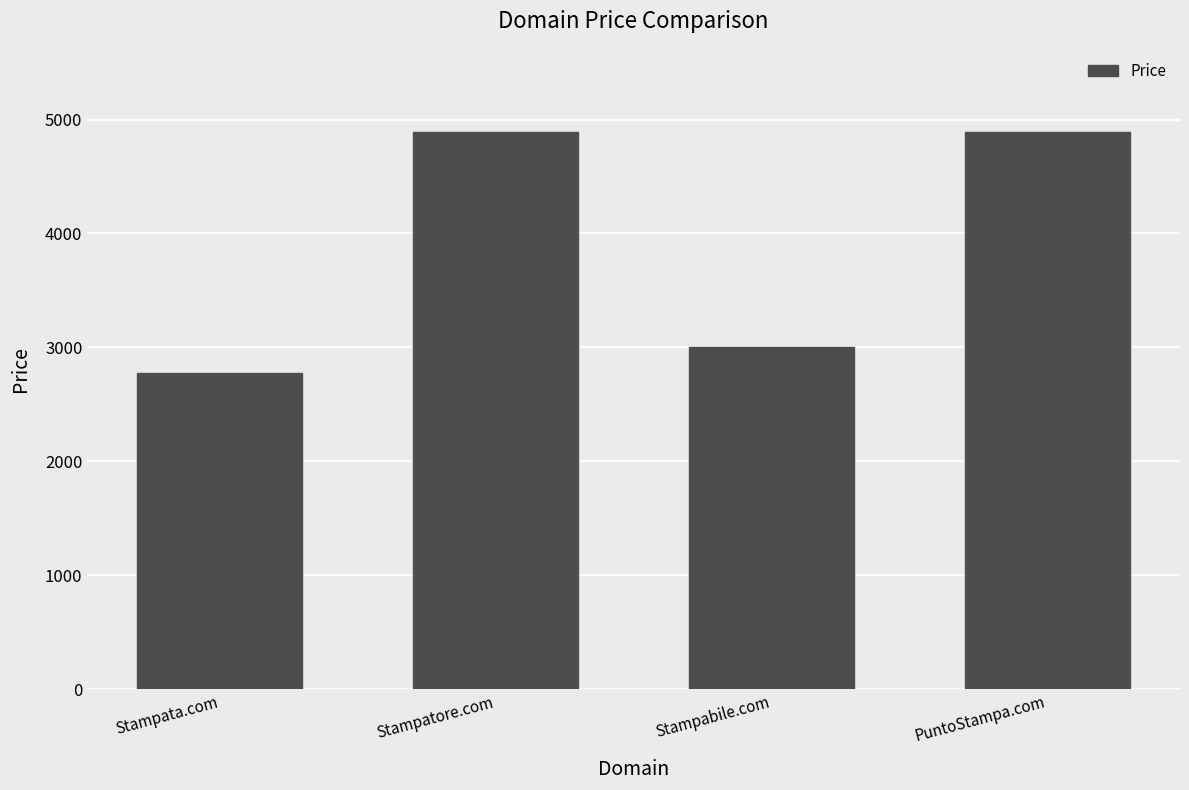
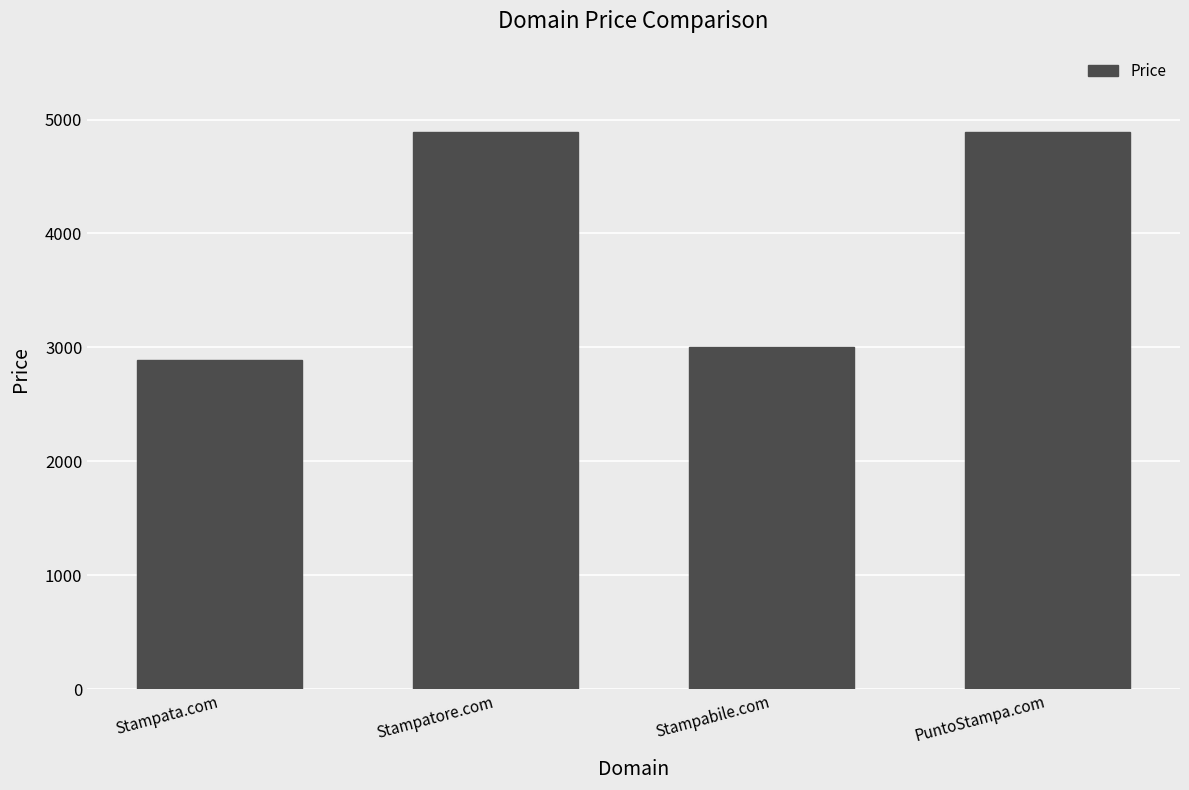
Stampata.com: 2770 -> 2890
